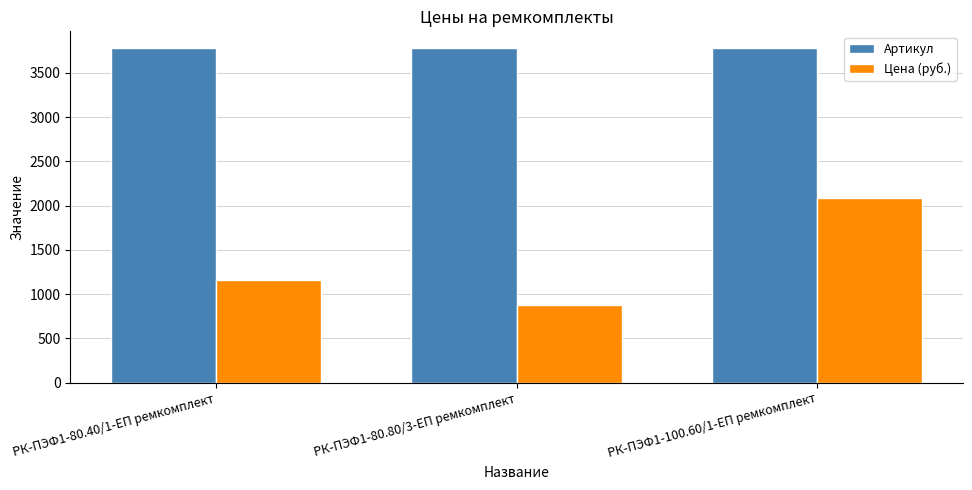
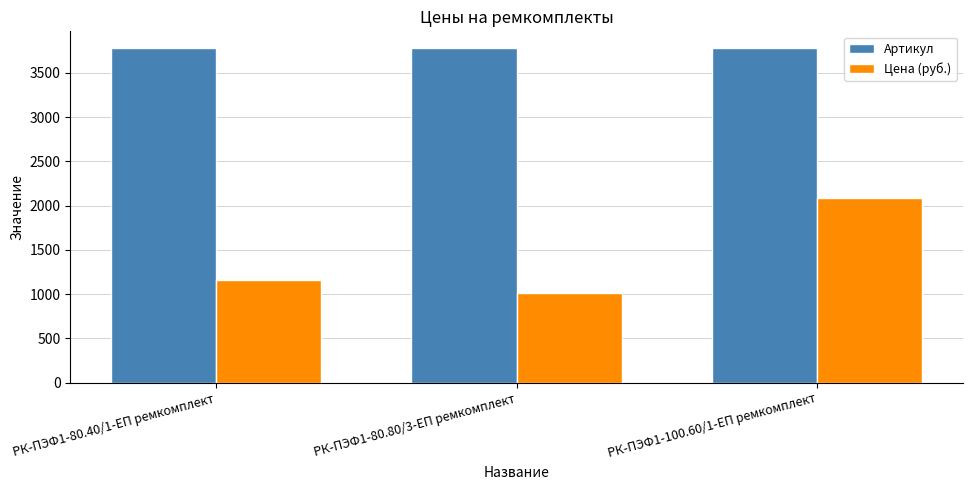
Цена (руб.), РК-ПЭФ1-80.80/3-ЕП ремкомплект: 900 -> 1000
